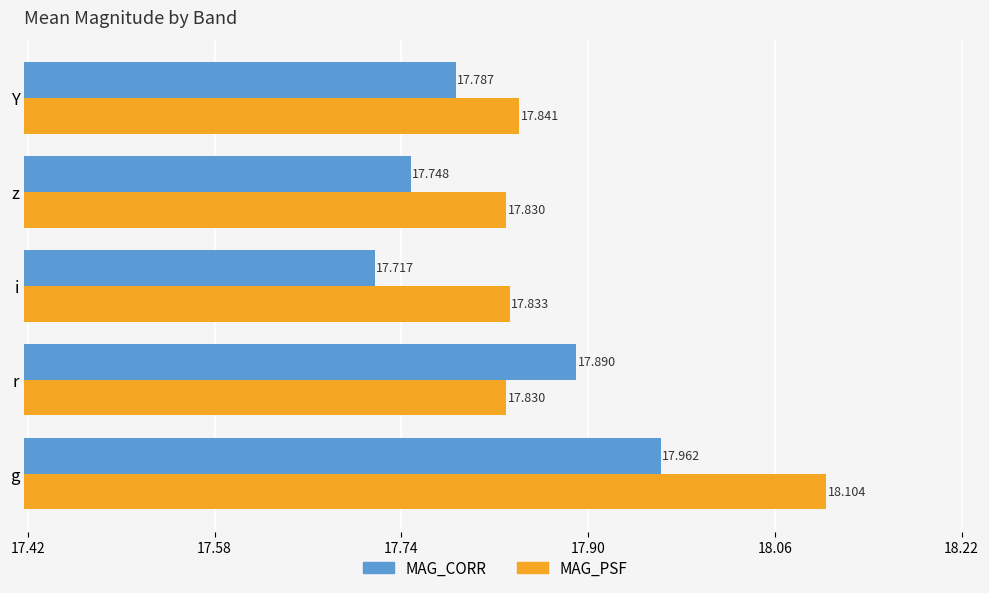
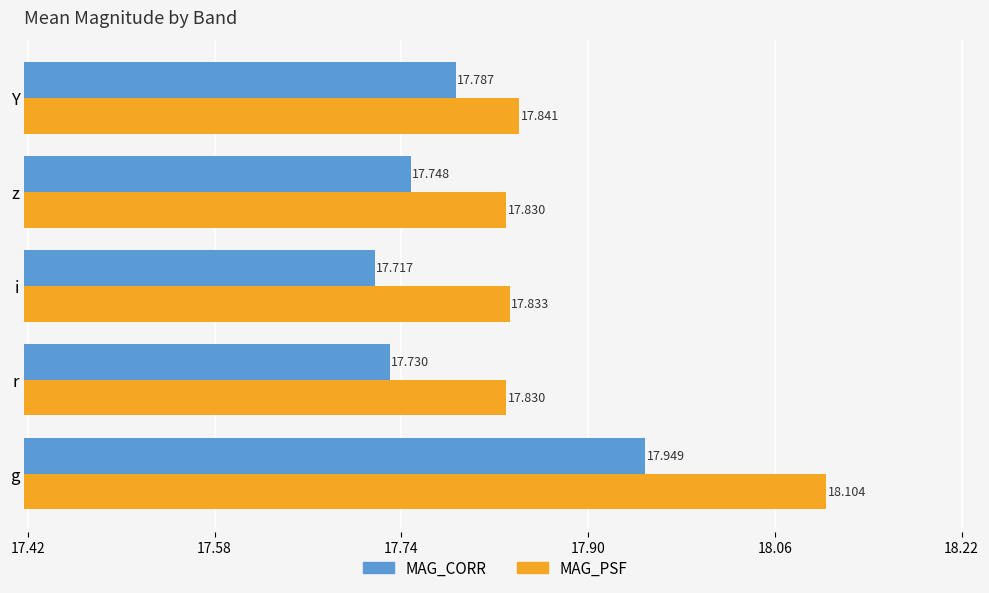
MAG_CORR, r: 17.890 -> 17.730
MAG_CORR, g: 17.962 -> 17.949
